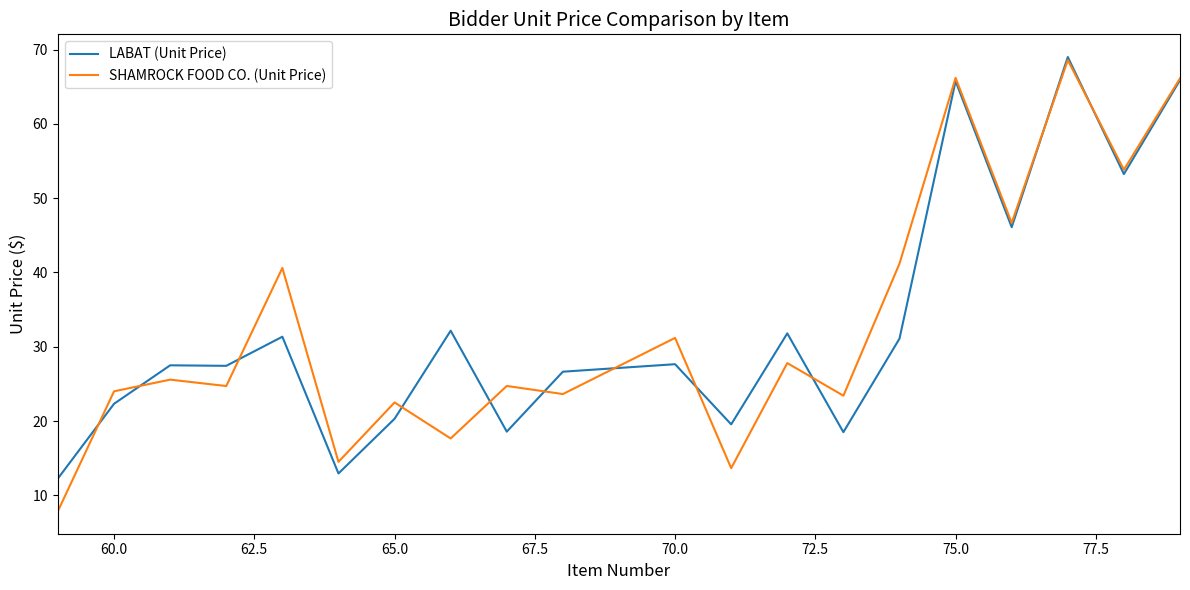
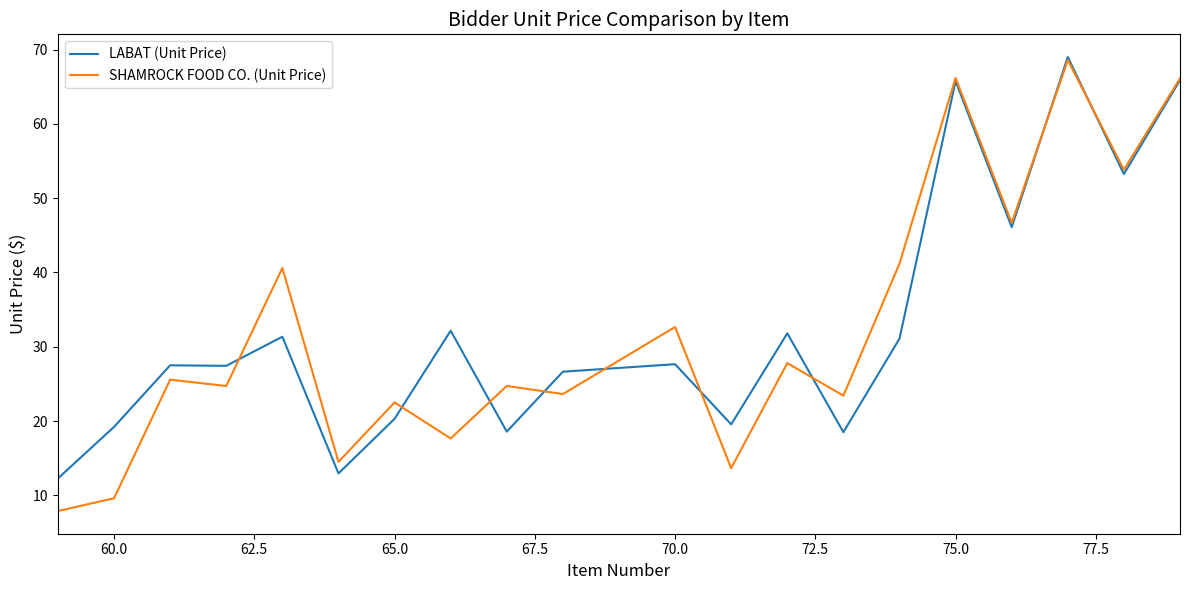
LABAT (Unit Price), 60.0: 22 -> 19
SHAMROCK FOOD CO. (Unit Price), 60.0: 24 -> 10
SHAMROCK FOOD CO. (Unit Price), 70.0: 31 -> 33
